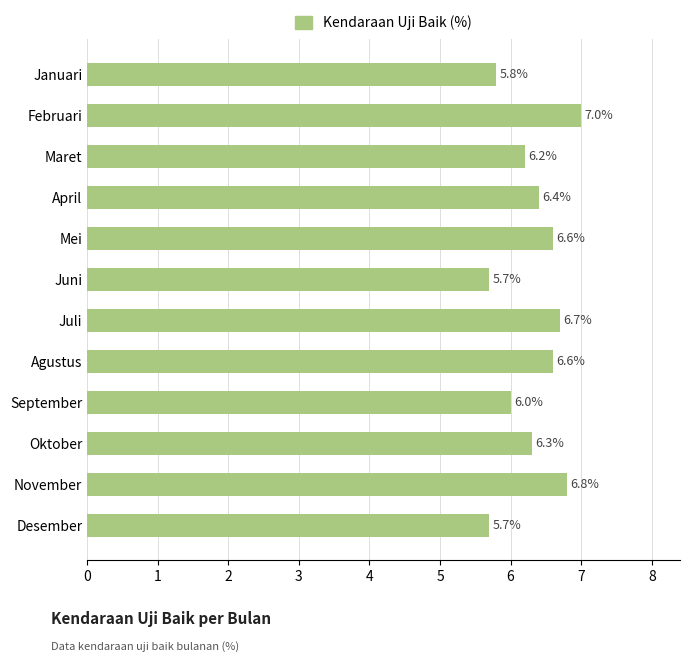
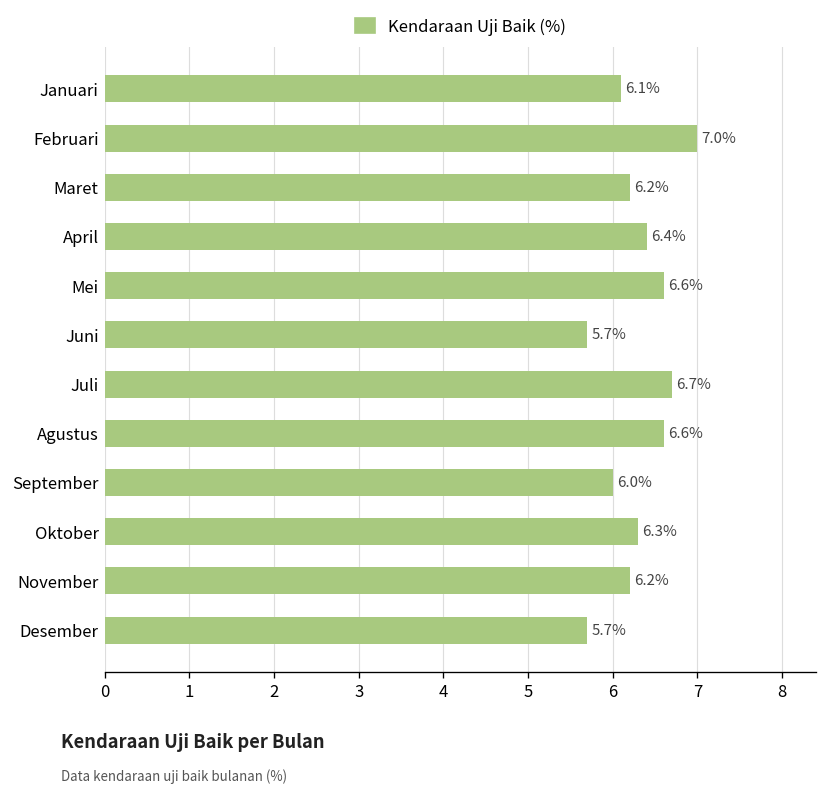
Januari: 5.8% -> 6.1%
November: 6.8% -> 6.2%
